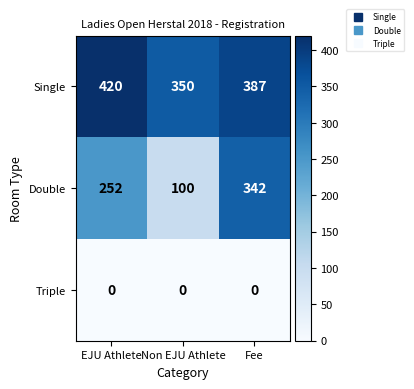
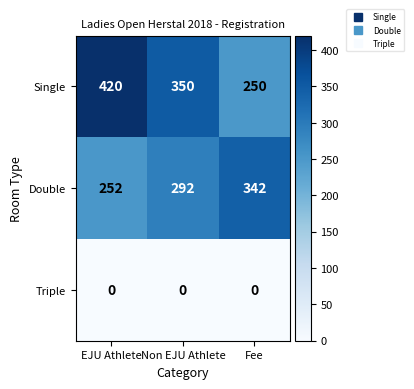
Single, Fee: 387 -> 250
Double, Non EJU Athlete: 100 -> 292
